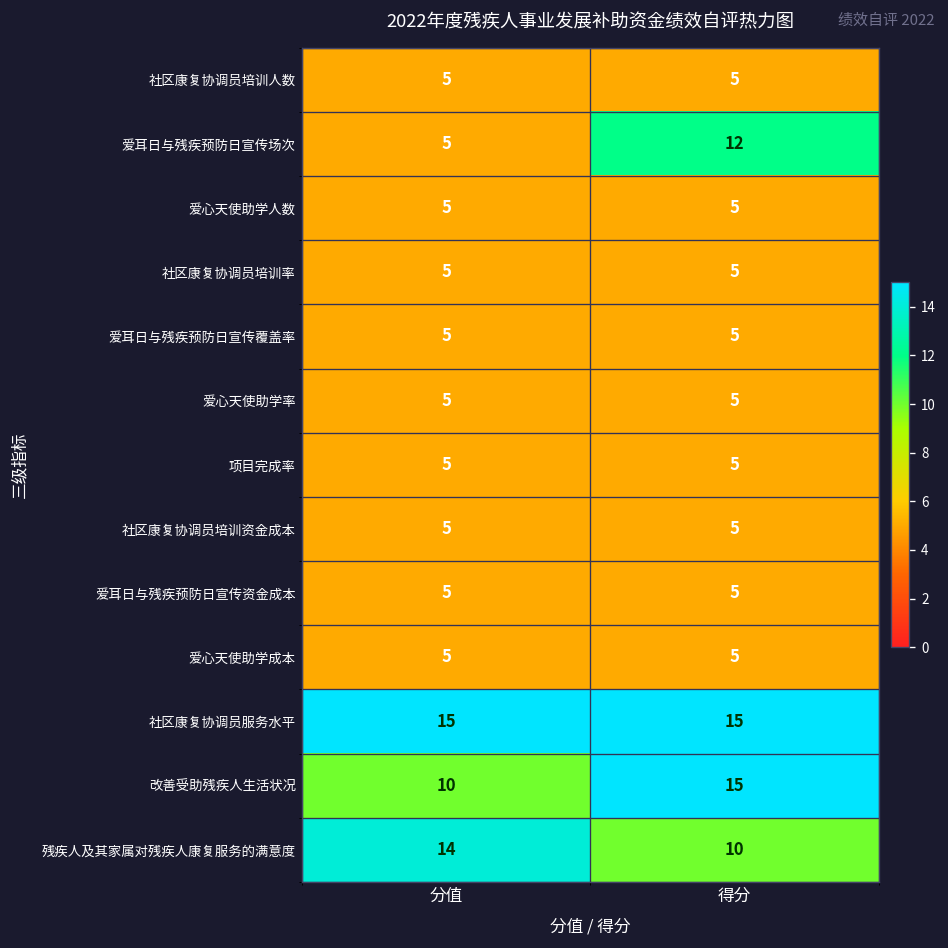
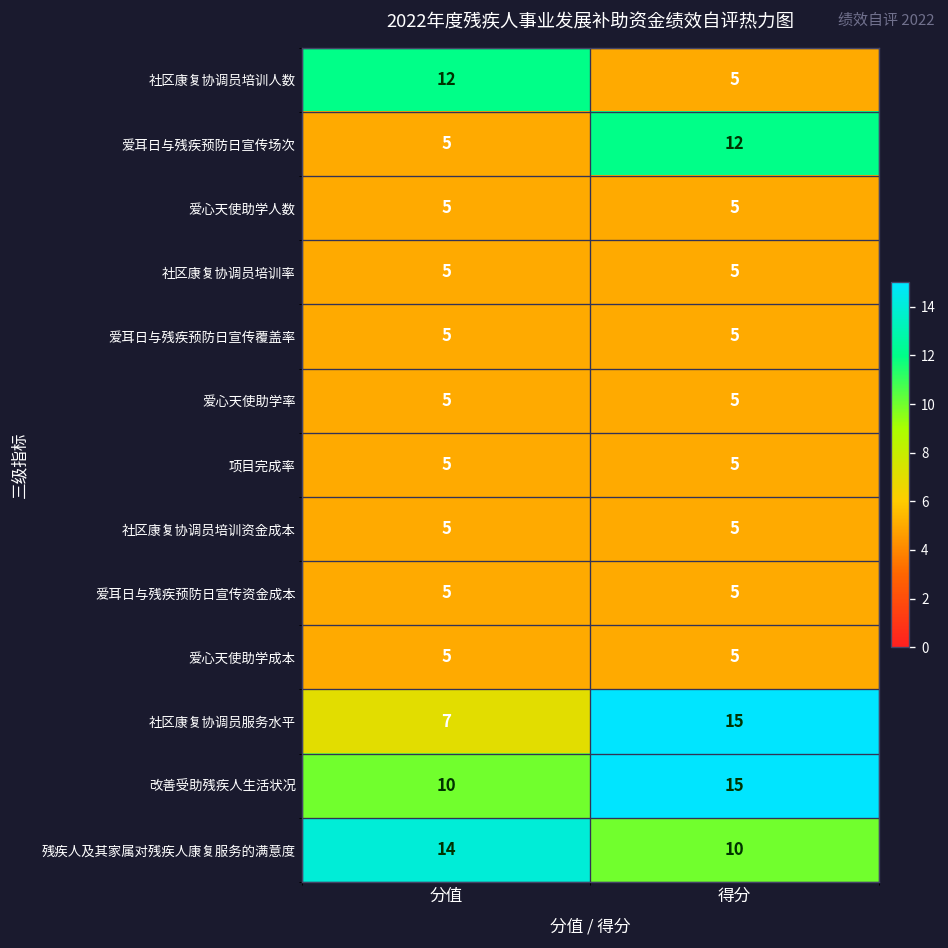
社区康复协调员培训人数, 分值: 5 -> 12
社区康复协调员服务水平, 分值: 15 -> 7
